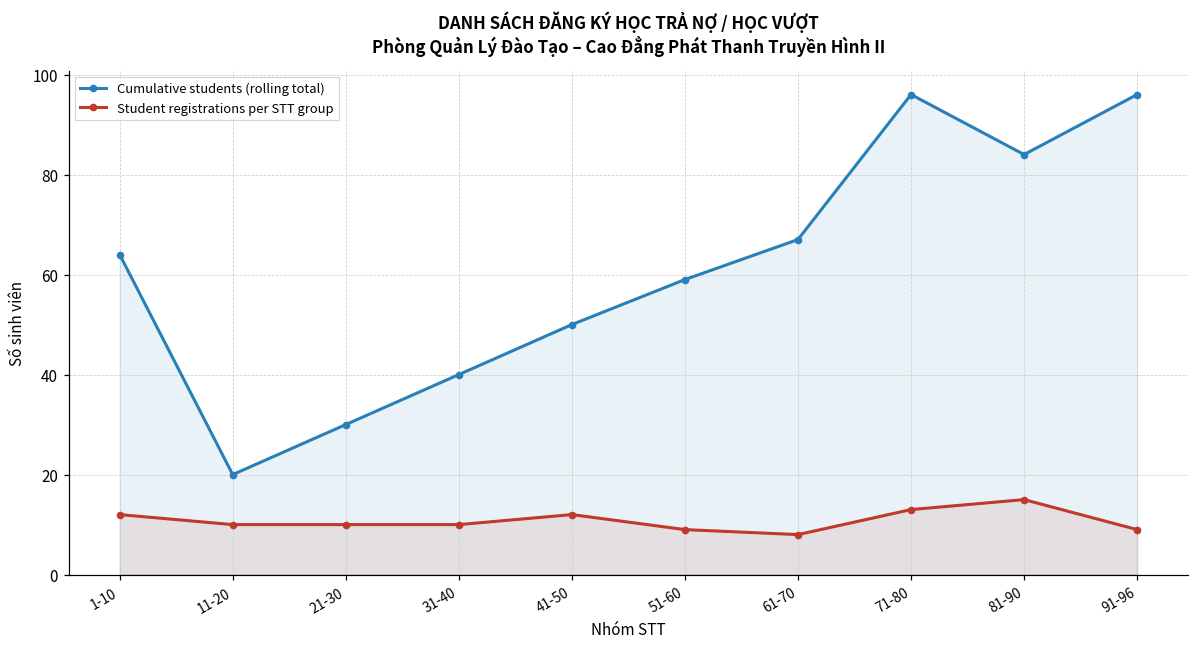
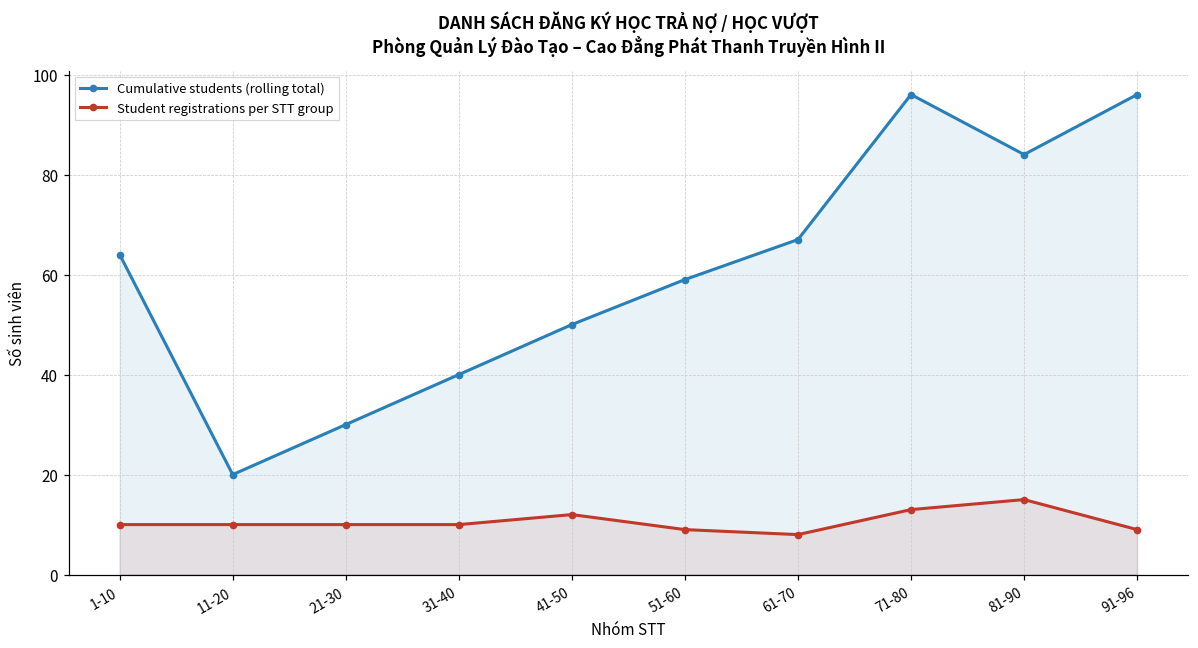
Student registrations per STT group, 1-10: 12 -> 10
